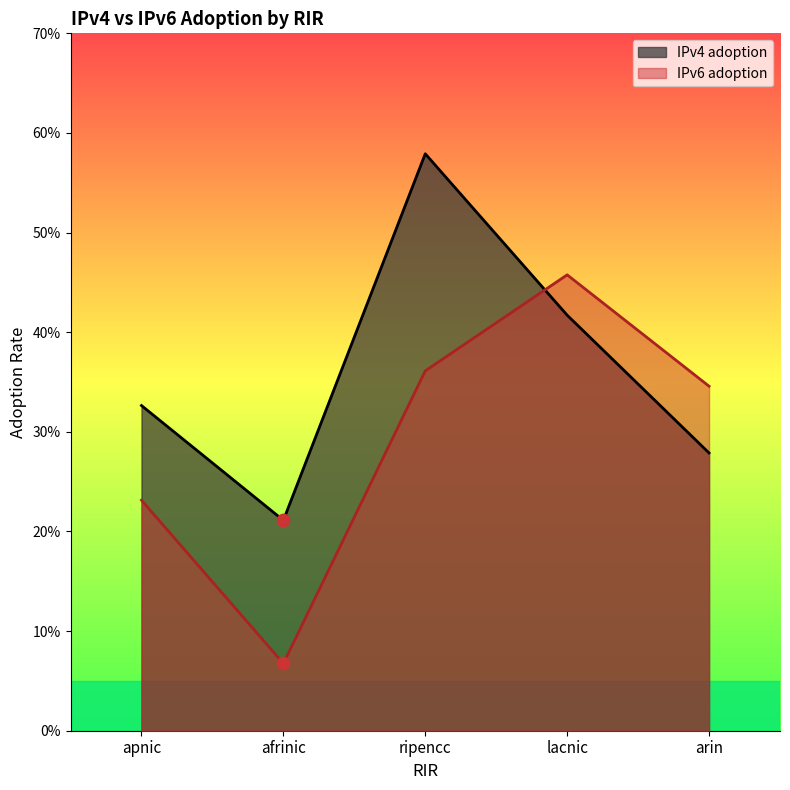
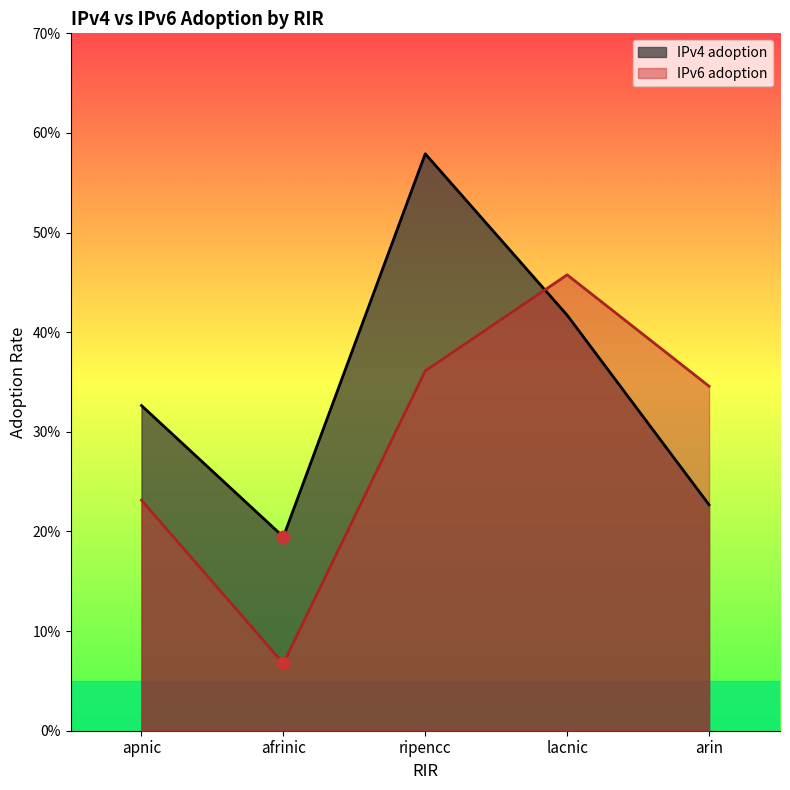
IPv4 adoption, afrinic: 21% -> 19%
IPv4 adoption, arin: 28% -> 23%
